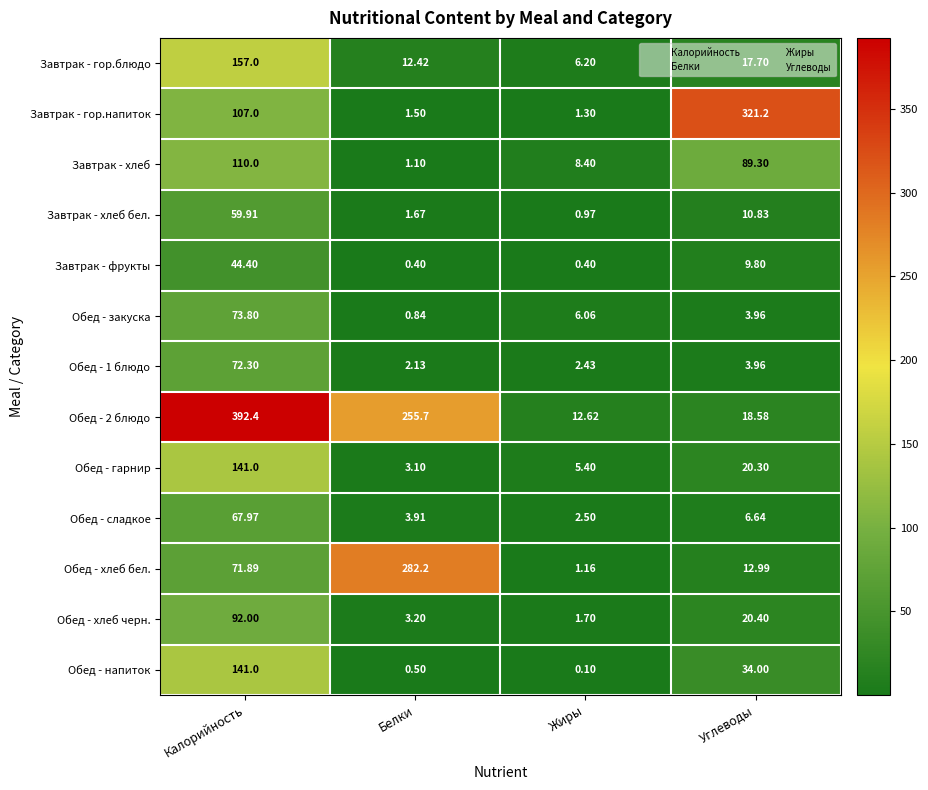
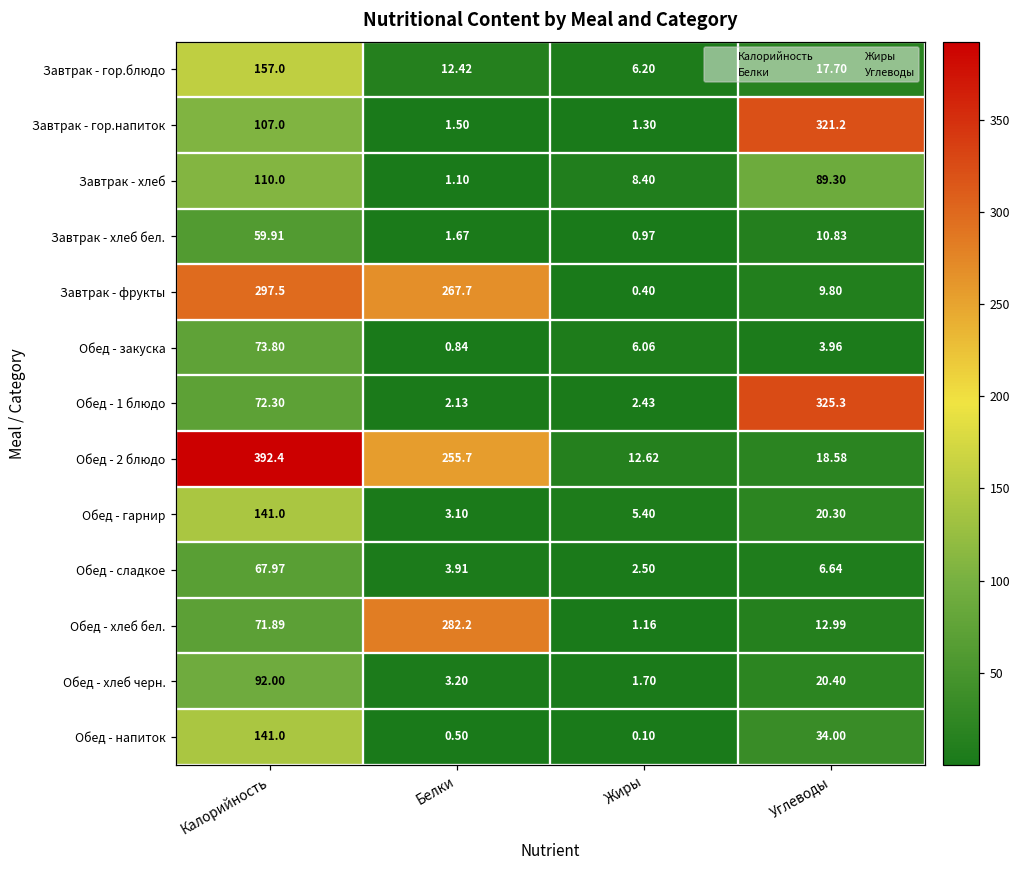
Завтрак - фрукты, Калорийность: 44.40 -> 297.5
Завтрак - фрукты, Белки: 0.40 -> 267.7
Обед - 1 блюдо, Углеводы: 3.96 -> 325.3
